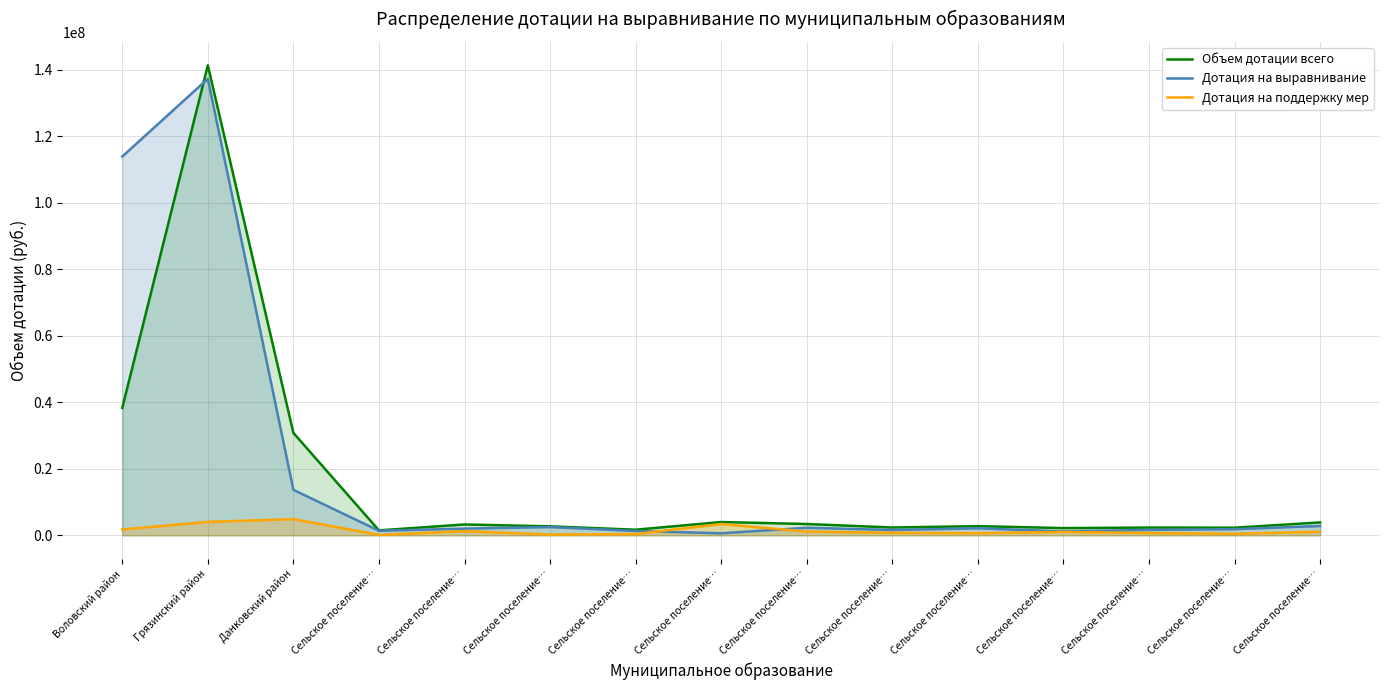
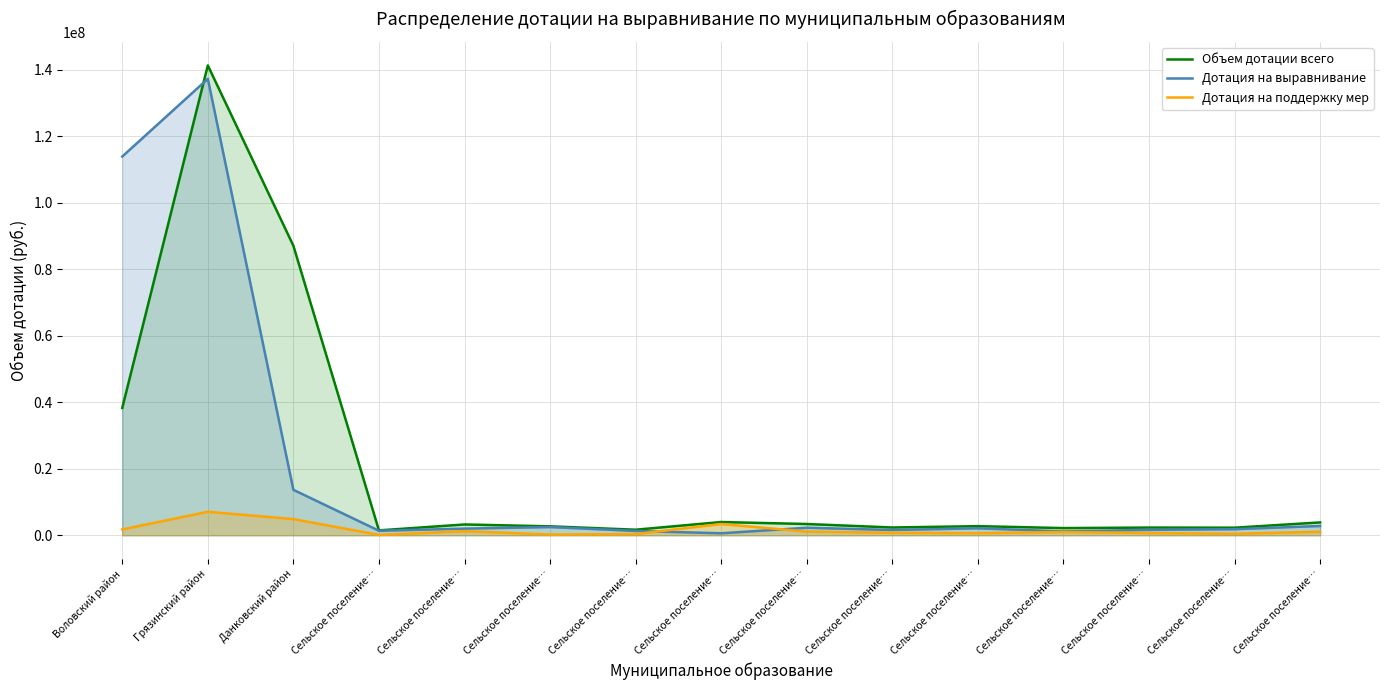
Дотация на поддержку мер, Грязинский район: 4000000 -> 7000000
Объем дотации всего, Данковский район: 31000000 -> 87000000
